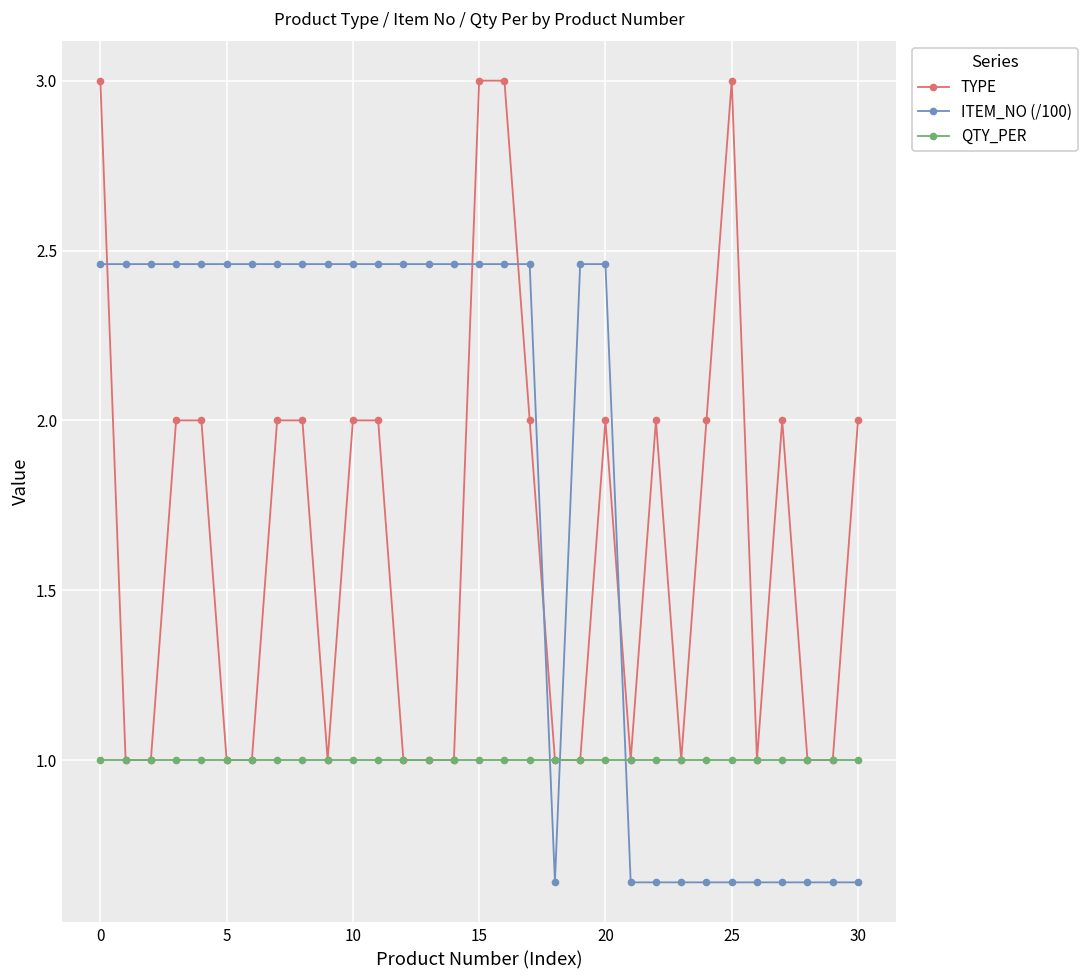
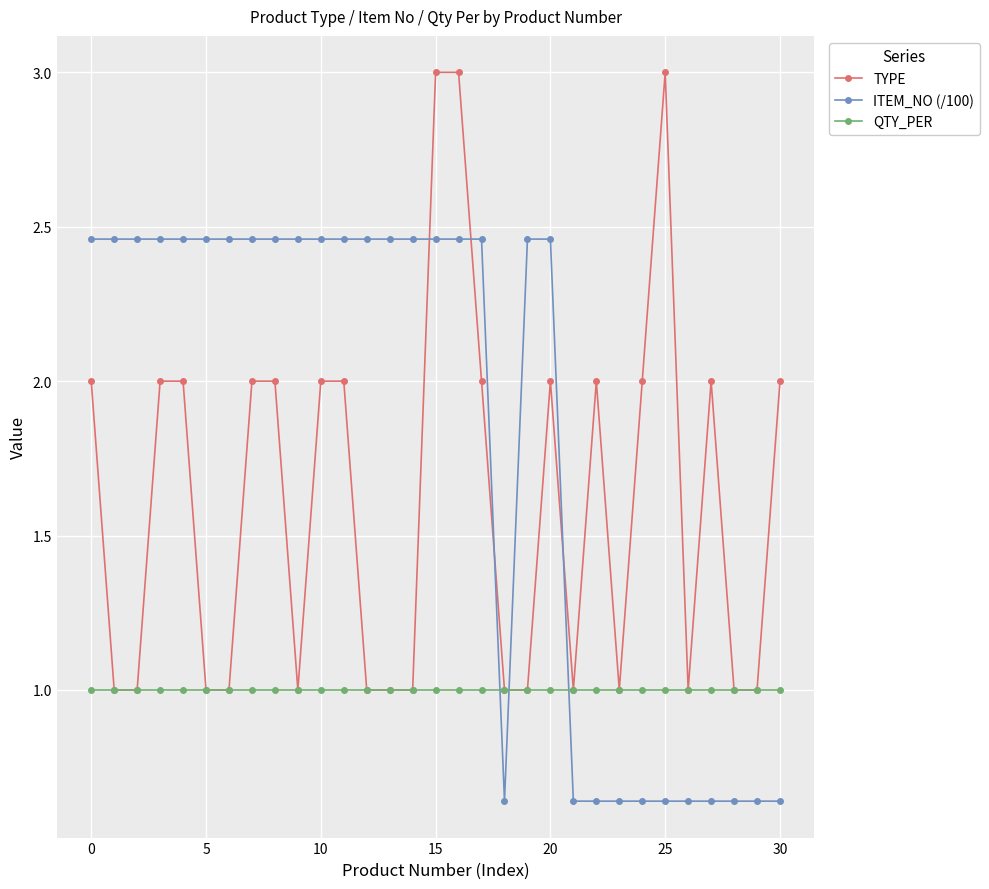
TYPE, 0: 3 -> 2
